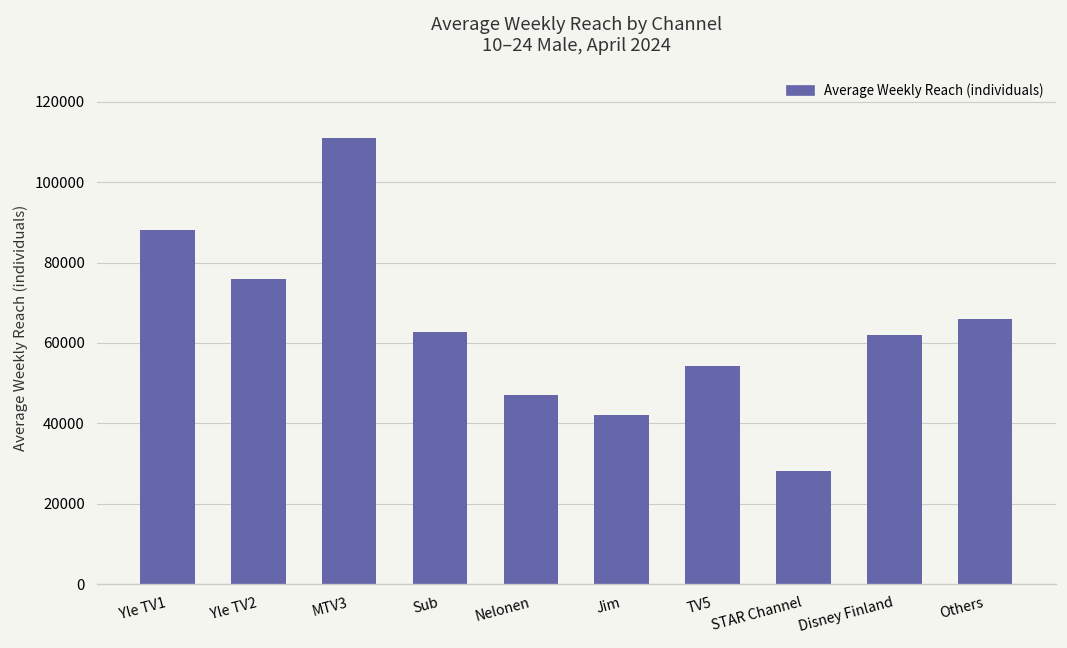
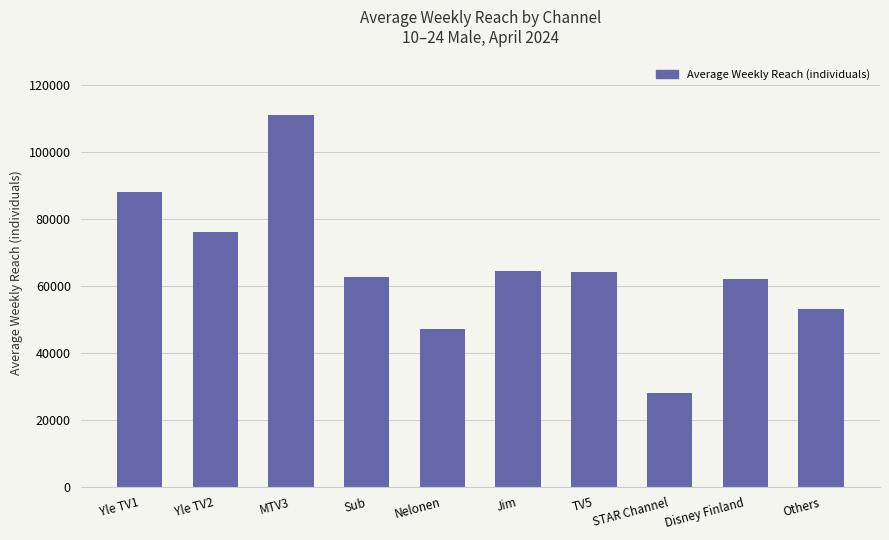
Jim: 42000 -> 64000
TV5: 54000 -> 64000
Others: 66000 -> 53000
